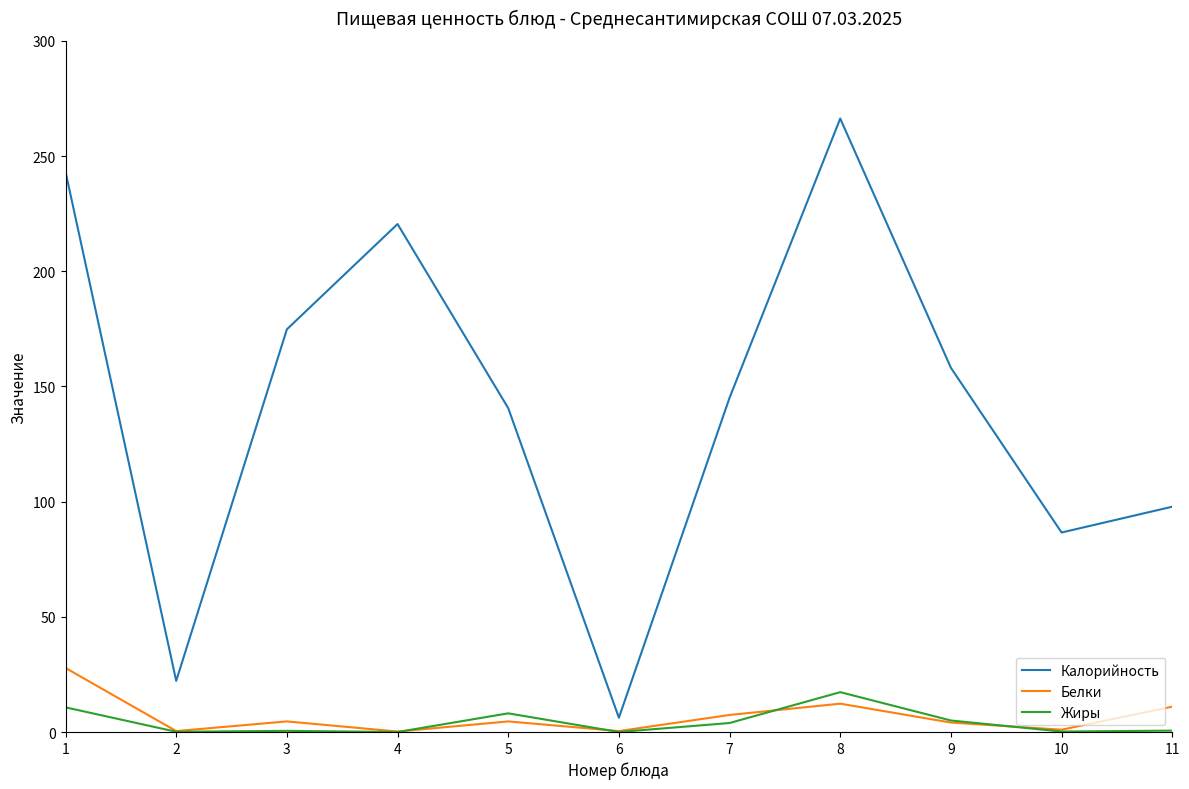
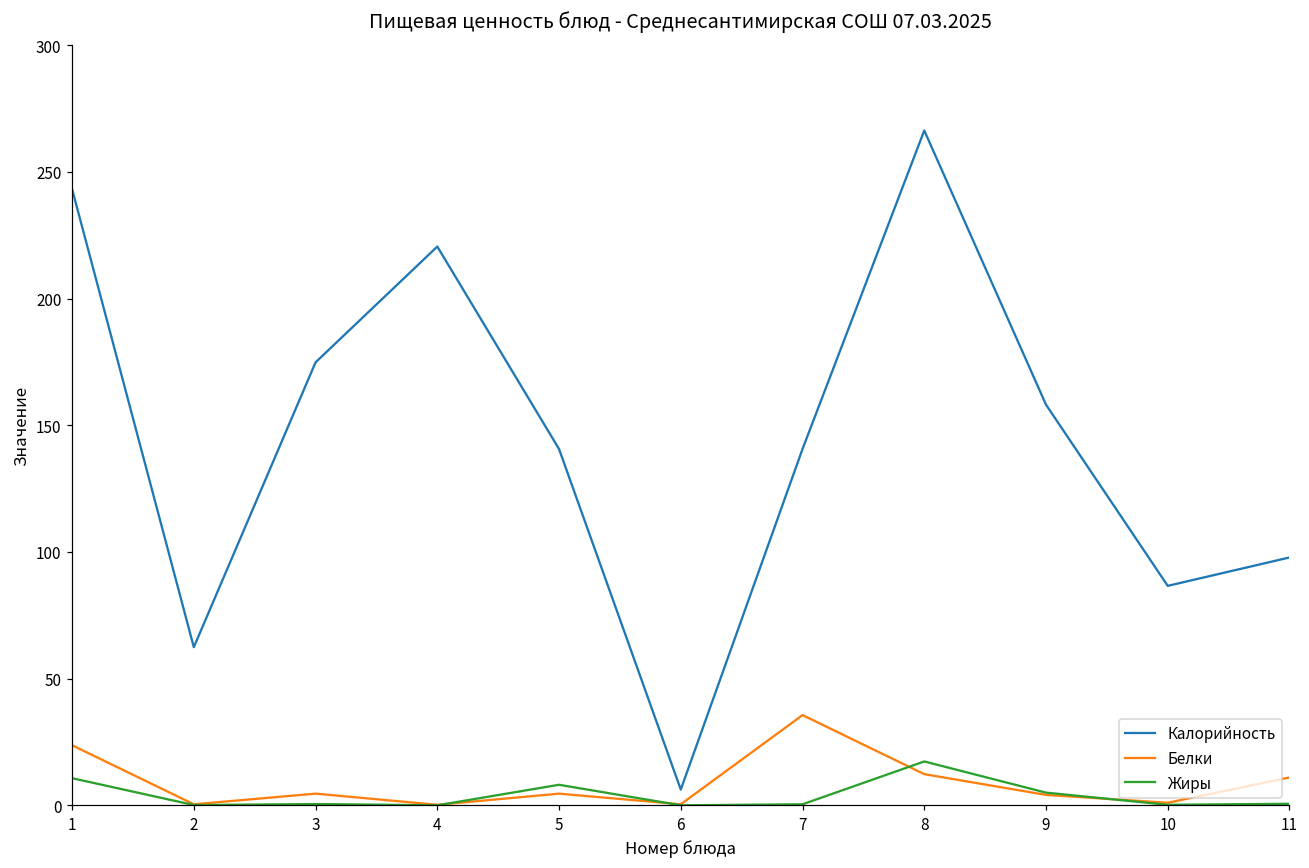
Белки, 1: 28 -> 24
Калорийность, 2: 22 -> 62
Калорийность, 7: 145 -> 141
Белки, 7: 7 -> 36
Жиры, 7: 4 -> 0
